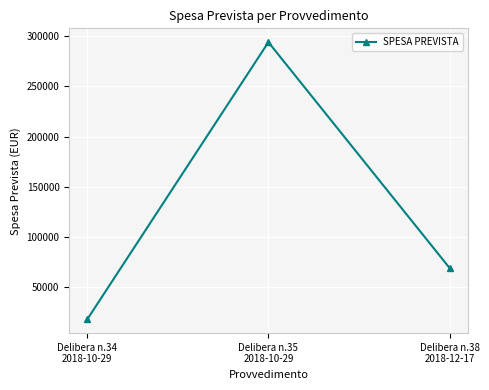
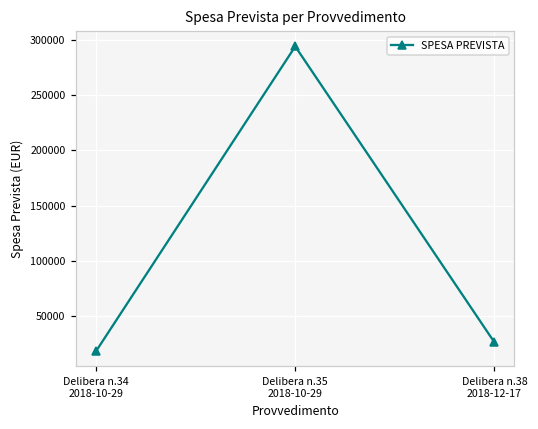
Delibera n.38 2018-12-17: 69000 -> 26000
